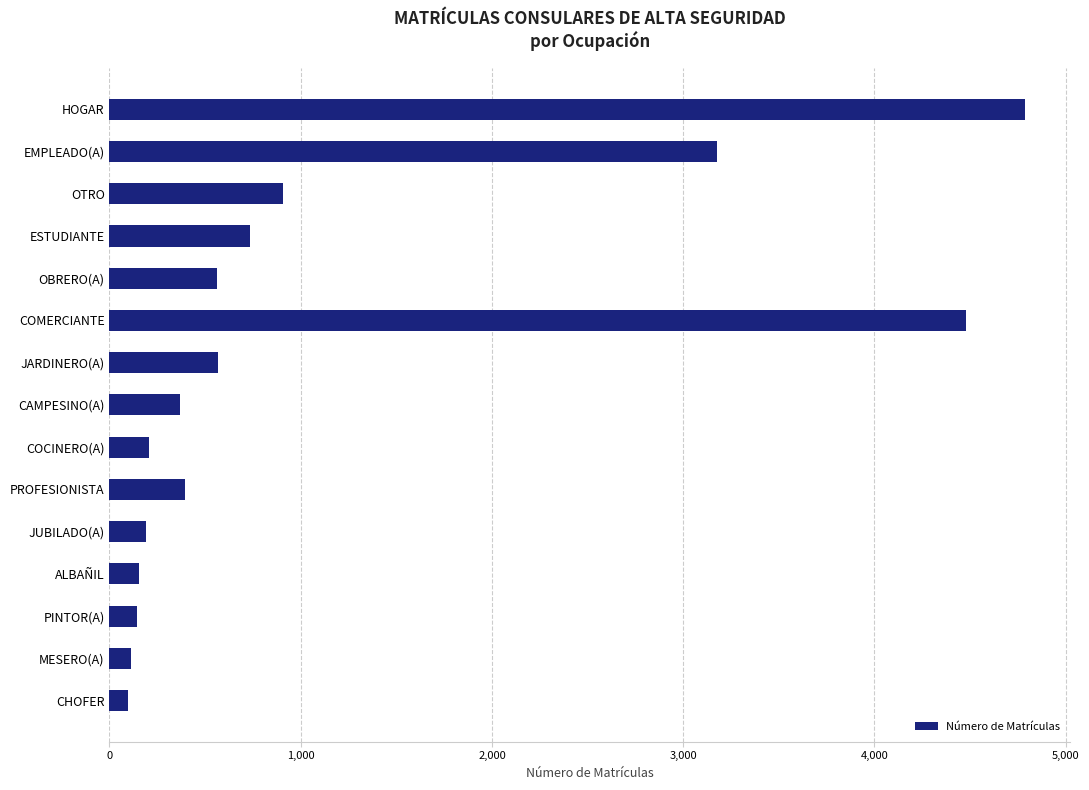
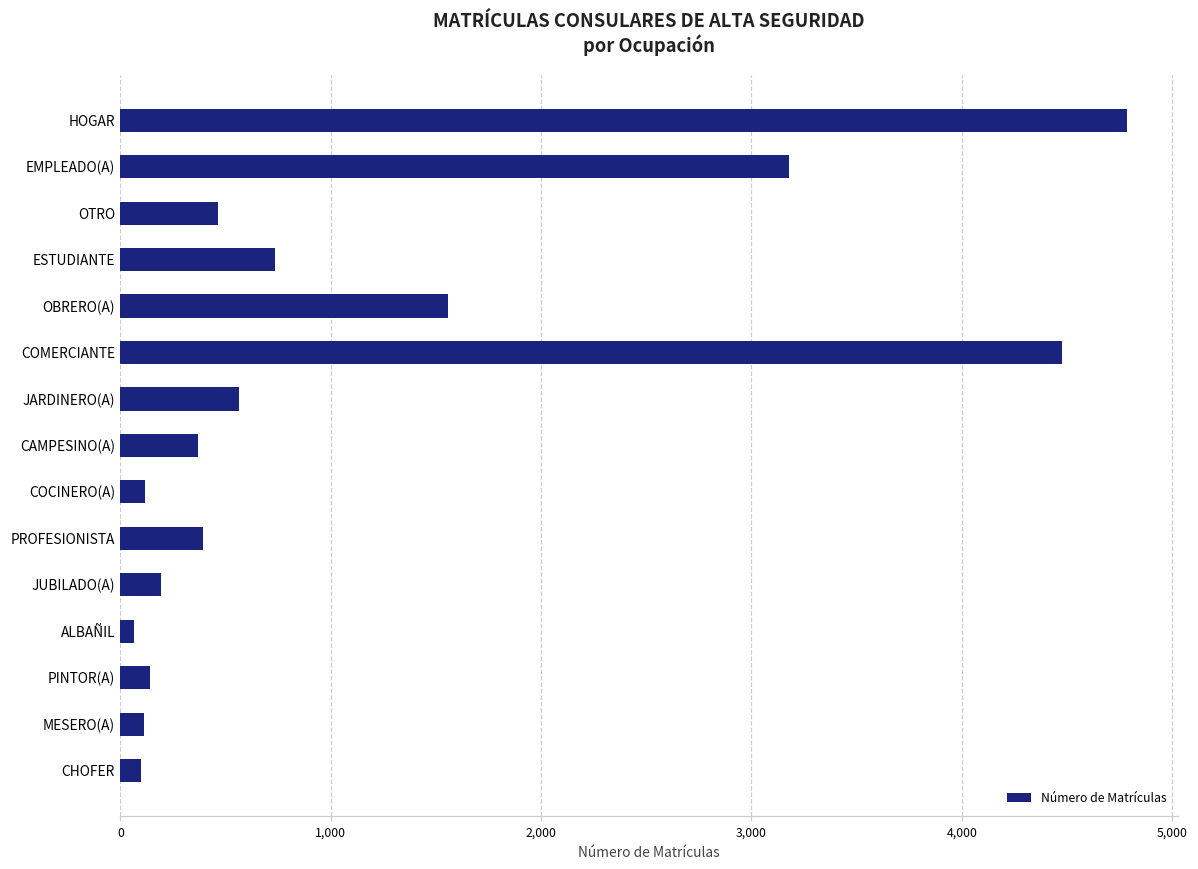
OTRO: 910 -> 470
OBRERO(A): 560 -> 1,560
COCINERO(A): 210 -> 120
ALBAÑIL: 150 -> 60
